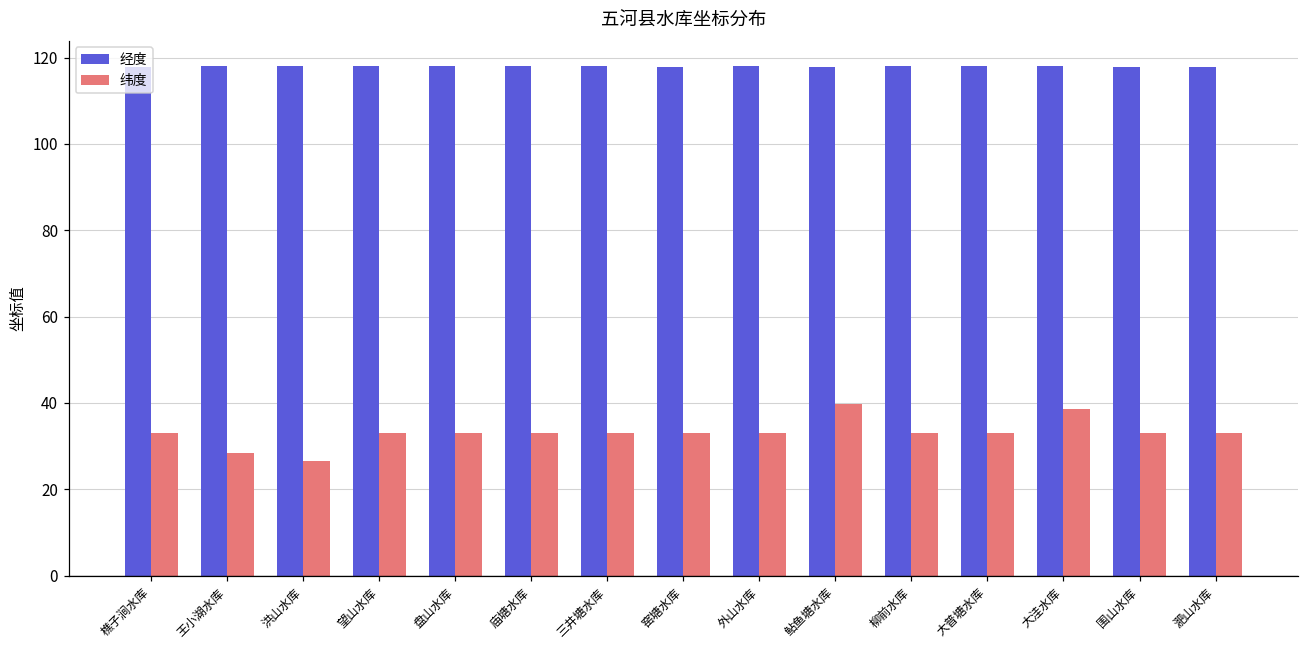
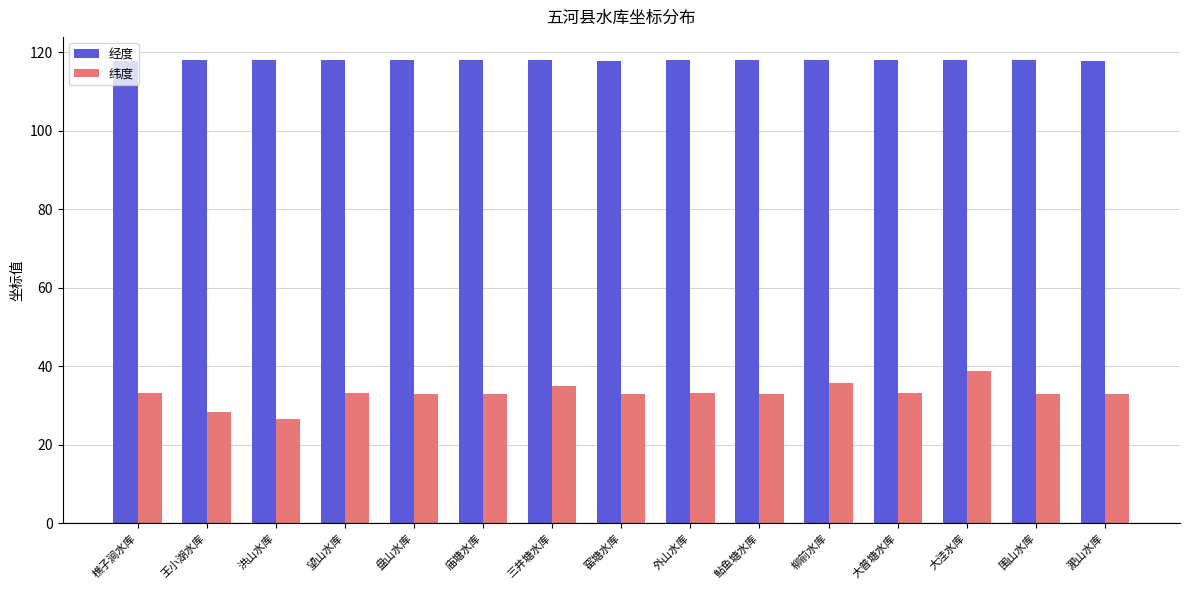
纬度, 三井塘水库: 33 -> 35
纬度, 鲇鱼塘水库: 40 -> 33
纬度, 柳前水库: 33 -> 36
